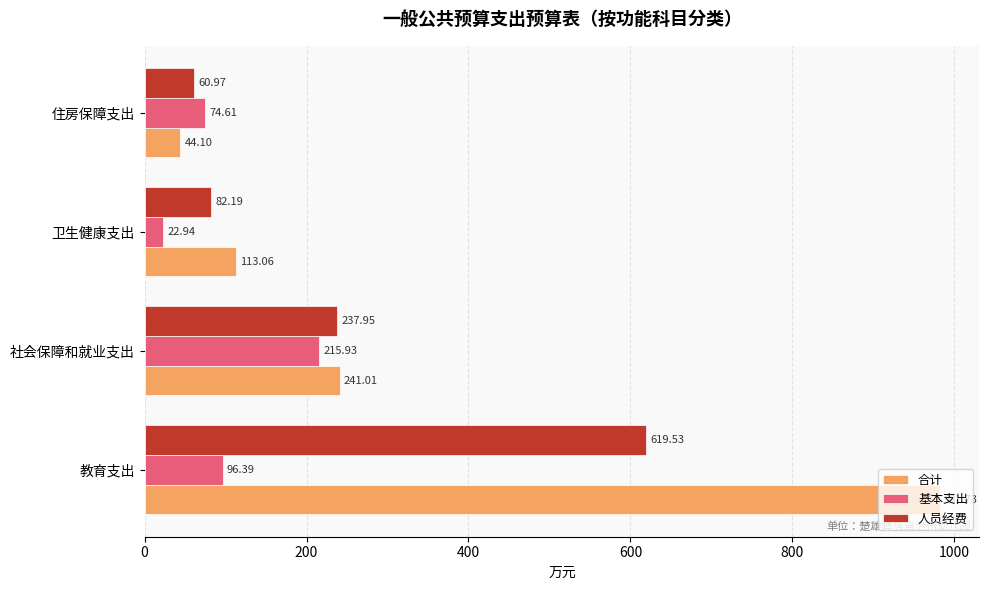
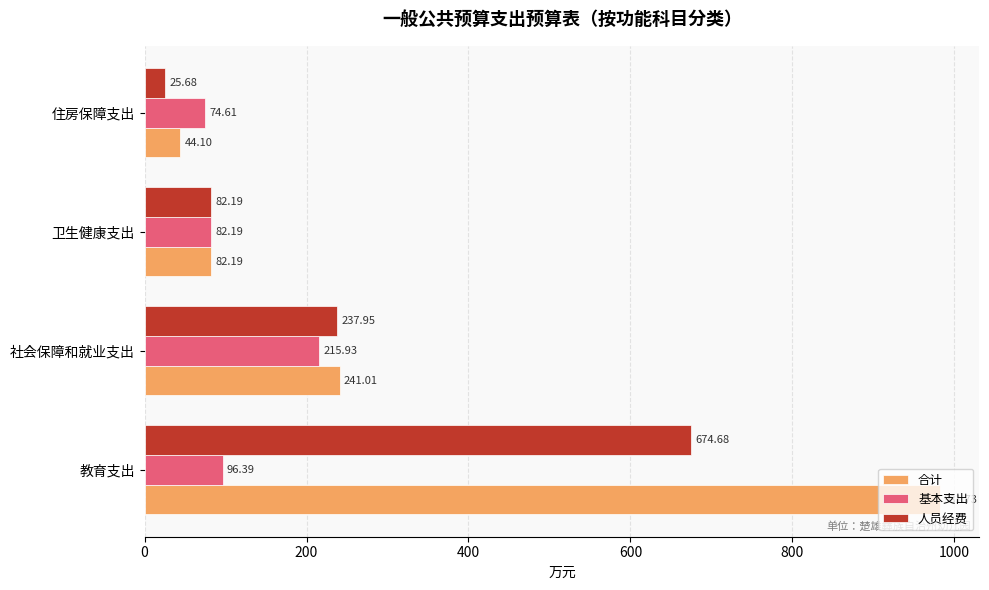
人员经费, 住房保障支出: 60.97 -> 25.68
基本支出, 卫生健康支出: 22.94 -> 82.19
合计, 卫生健康支出: 113.06 -> 82.19
人员经费, 教育支出: 619.53 -> 674.68
